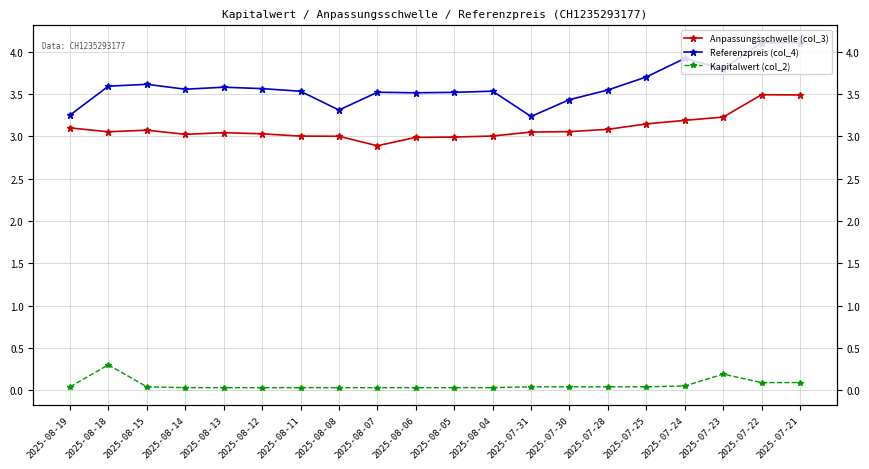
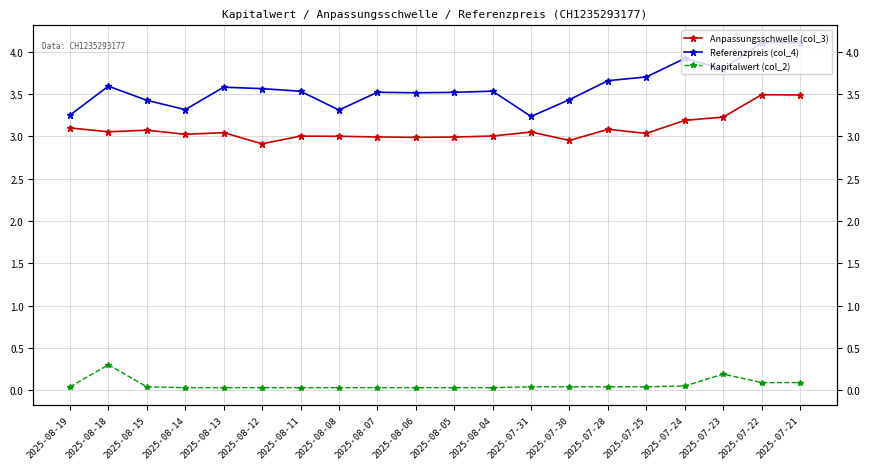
Referenzpreis (col_4), 2025-08-15: 3.6 -> 3.4
Referenzpreis (col_4), 2025-08-14: 3.6 -> 3.3
Anpassungsschwelle (col_3), 2025-08-12: 3.0 -> 2.9
Anpassungsschwelle (col_3), 2025-08-07: 2.9 -> 3.0
Anpassungsschwelle (col_3), 2025-07-30: 3.1 -> 3.0
Referenzpreis (col_4), 2025-07-28: 3.5 -> 3.7
Anpassungsschwelle (col_3), 2025-07-25: 3.1 -> 3.0
